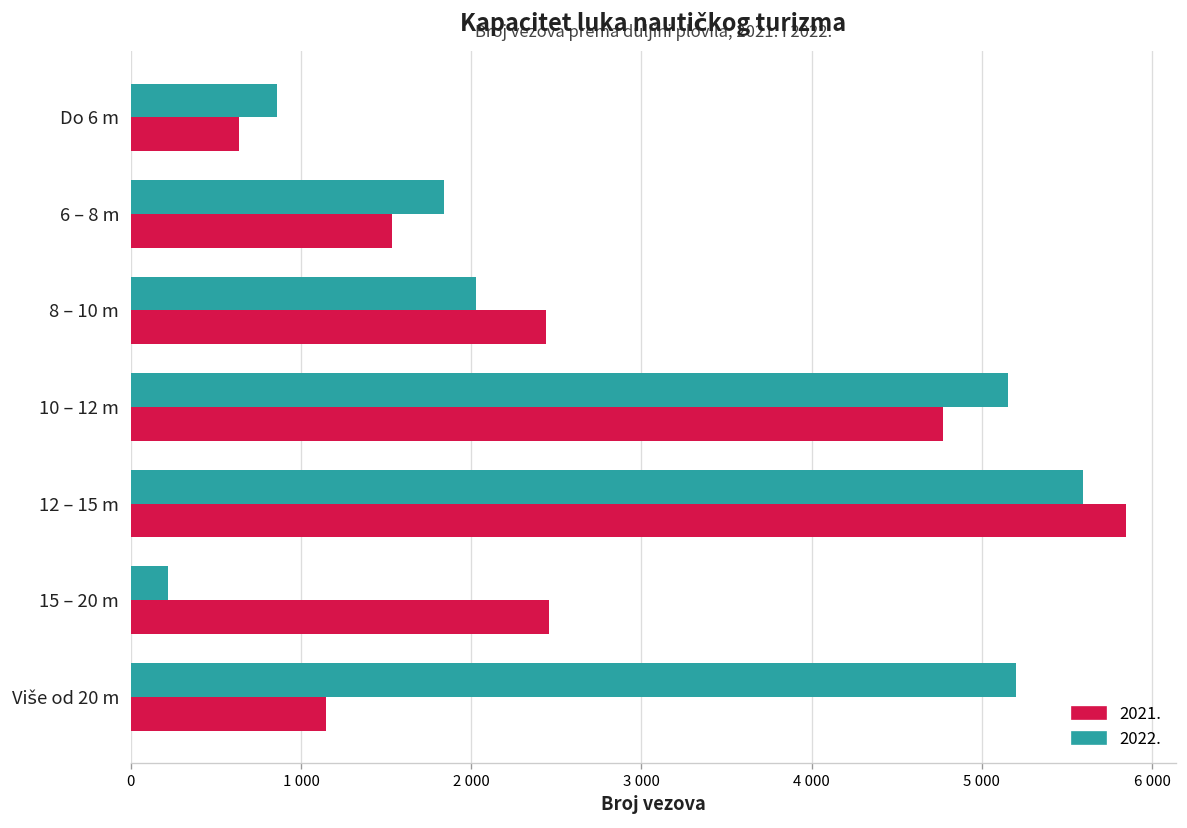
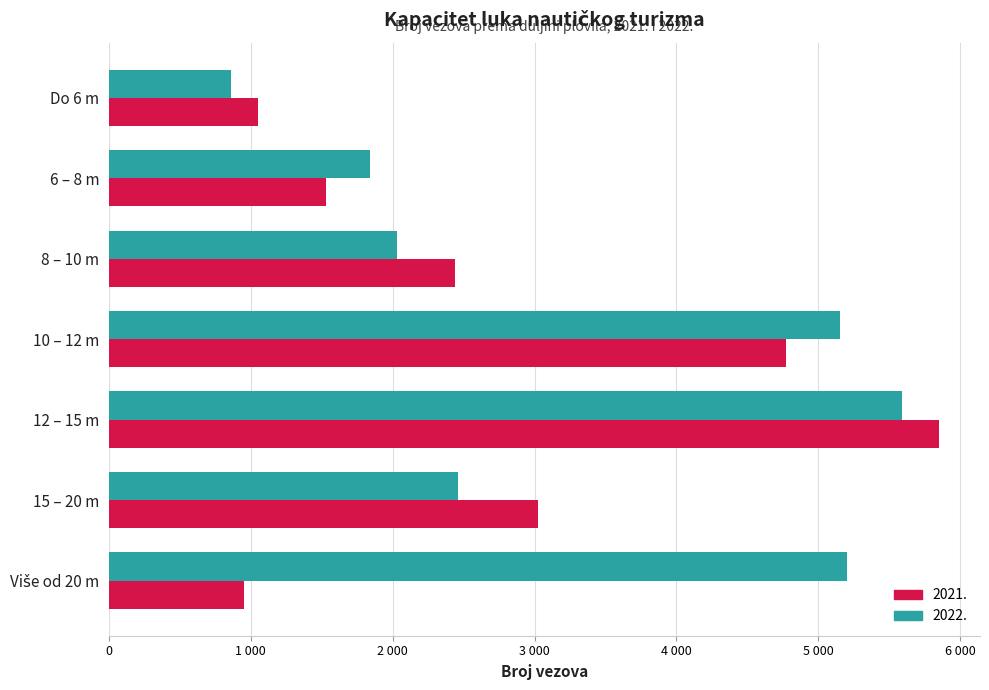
2021., Do 6 m: 640 -> 1050
2022., 15 – 20 m: 220 -> 2460
2021., 15 – 20 m: 2460 -> 3030
2021., Više od 20 m: 1150 -> 950
